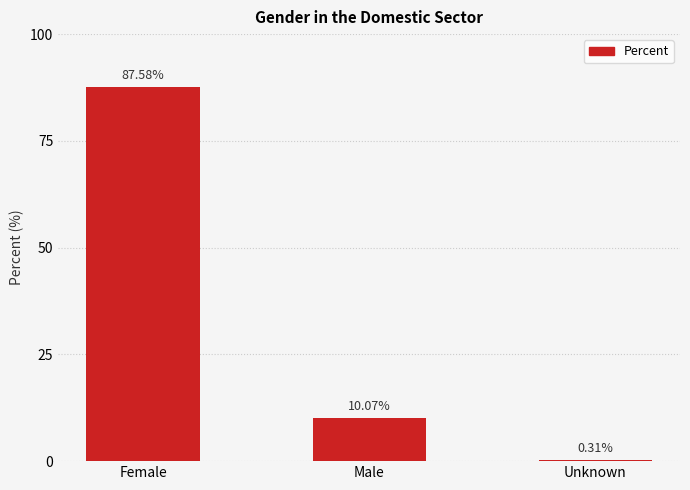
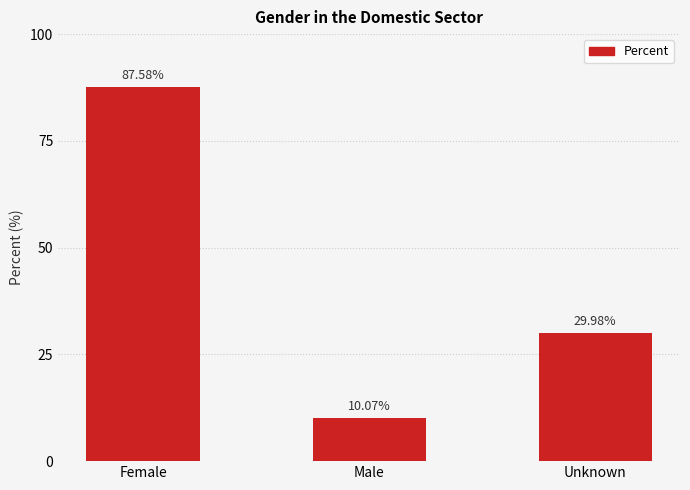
Unknown: 0.31% -> 29.98%
